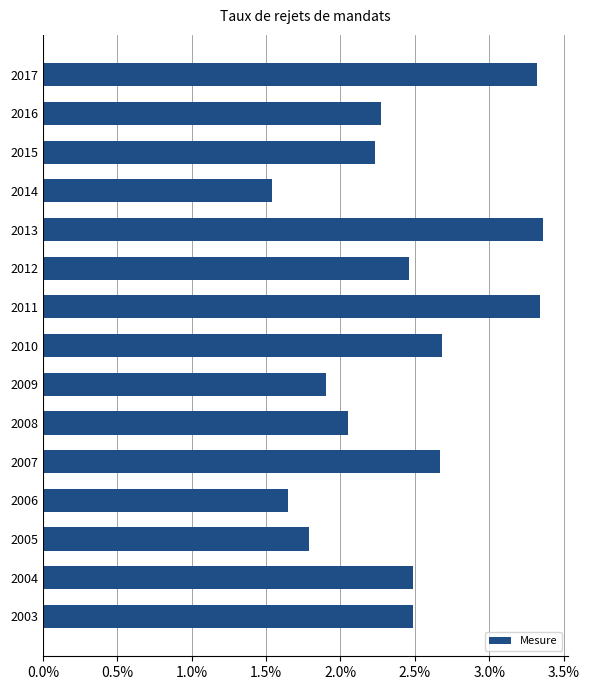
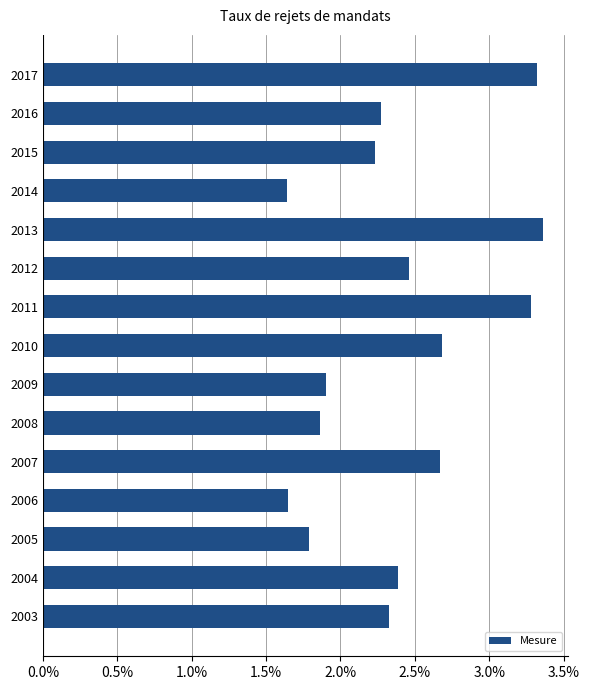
2014: 1.54% -> 1.64%
2011: 3.34% -> 3.28%
2008: 2.05% -> 1.86%
2004: 2.49% -> 2.39%
2003: 2.49% -> 2.33%
